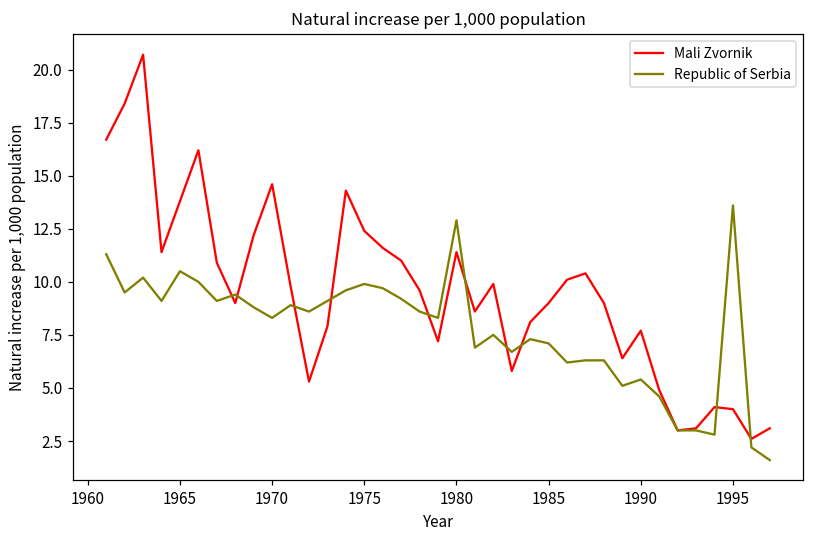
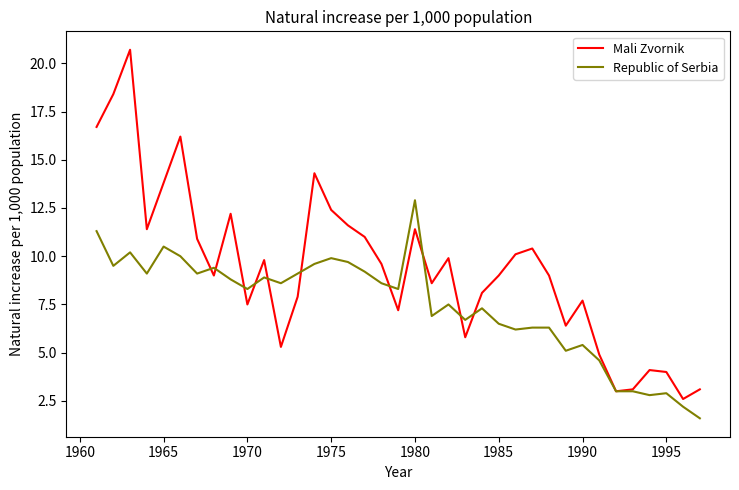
Mali Zvornik, 1970: 14.6 -> 7.5
Republic of Serbia, 1985: 7.1 -> 6.5
Republic of Serbia, 1995: 13.6 -> 2.9
